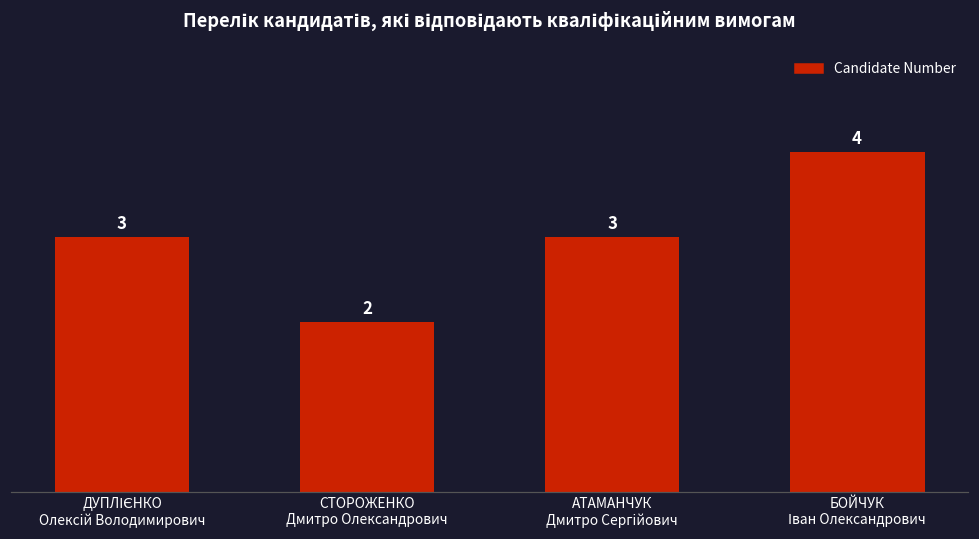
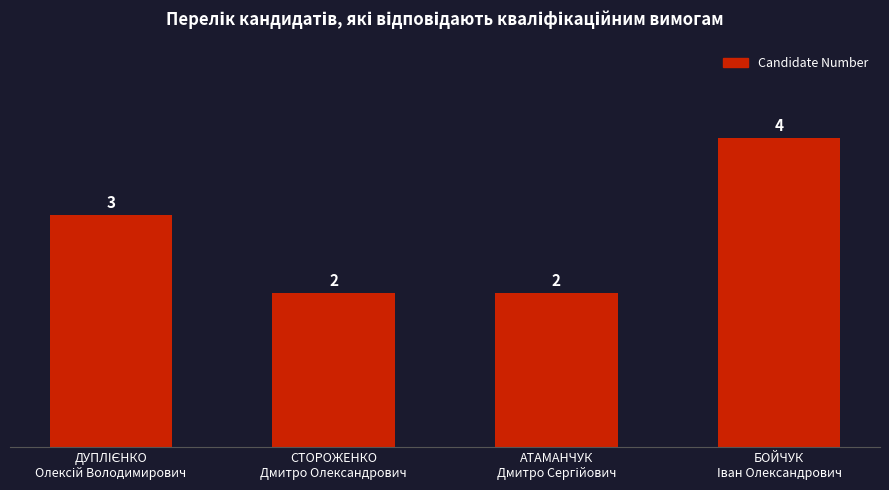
АТАМАНЧУК Дмитро Сергійович: 3 -> 2
